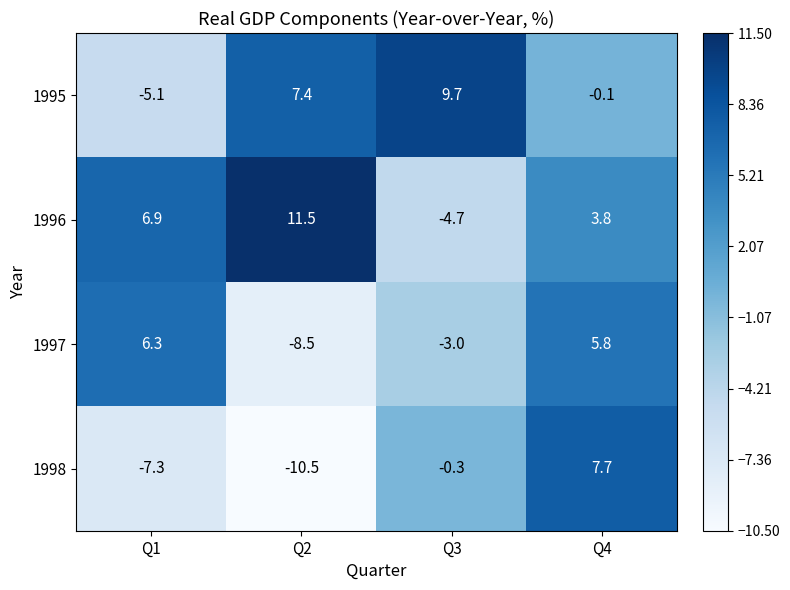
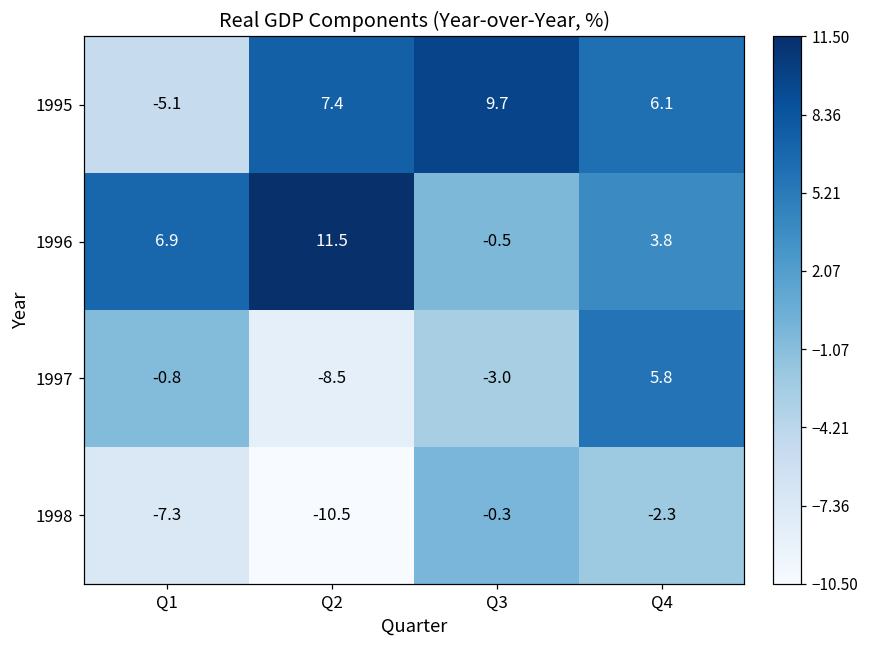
1995, Q4: -0.1 -> 6.1
1996, Q3: -4.7 -> -0.5
1997, Q1: 6.3 -> -0.8
1998, Q4: 7.7 -> -2.3
